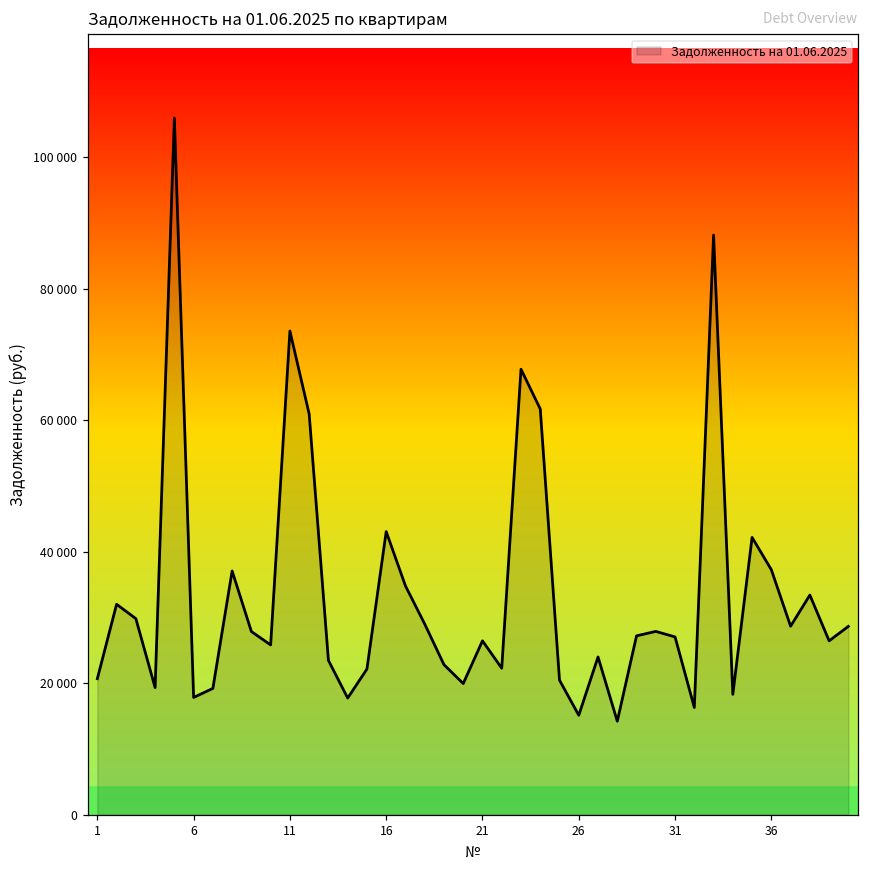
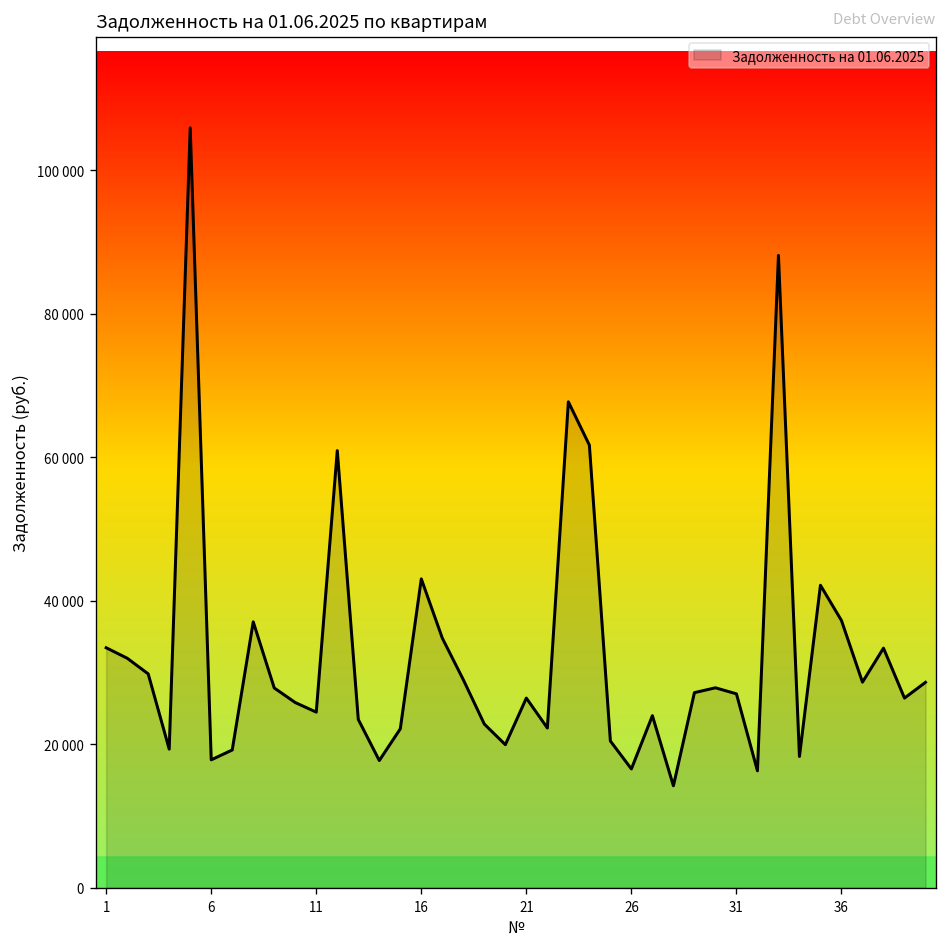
1: 21000 -> 33000
11: 74000 -> 24000
26: 15000 -> 17000
